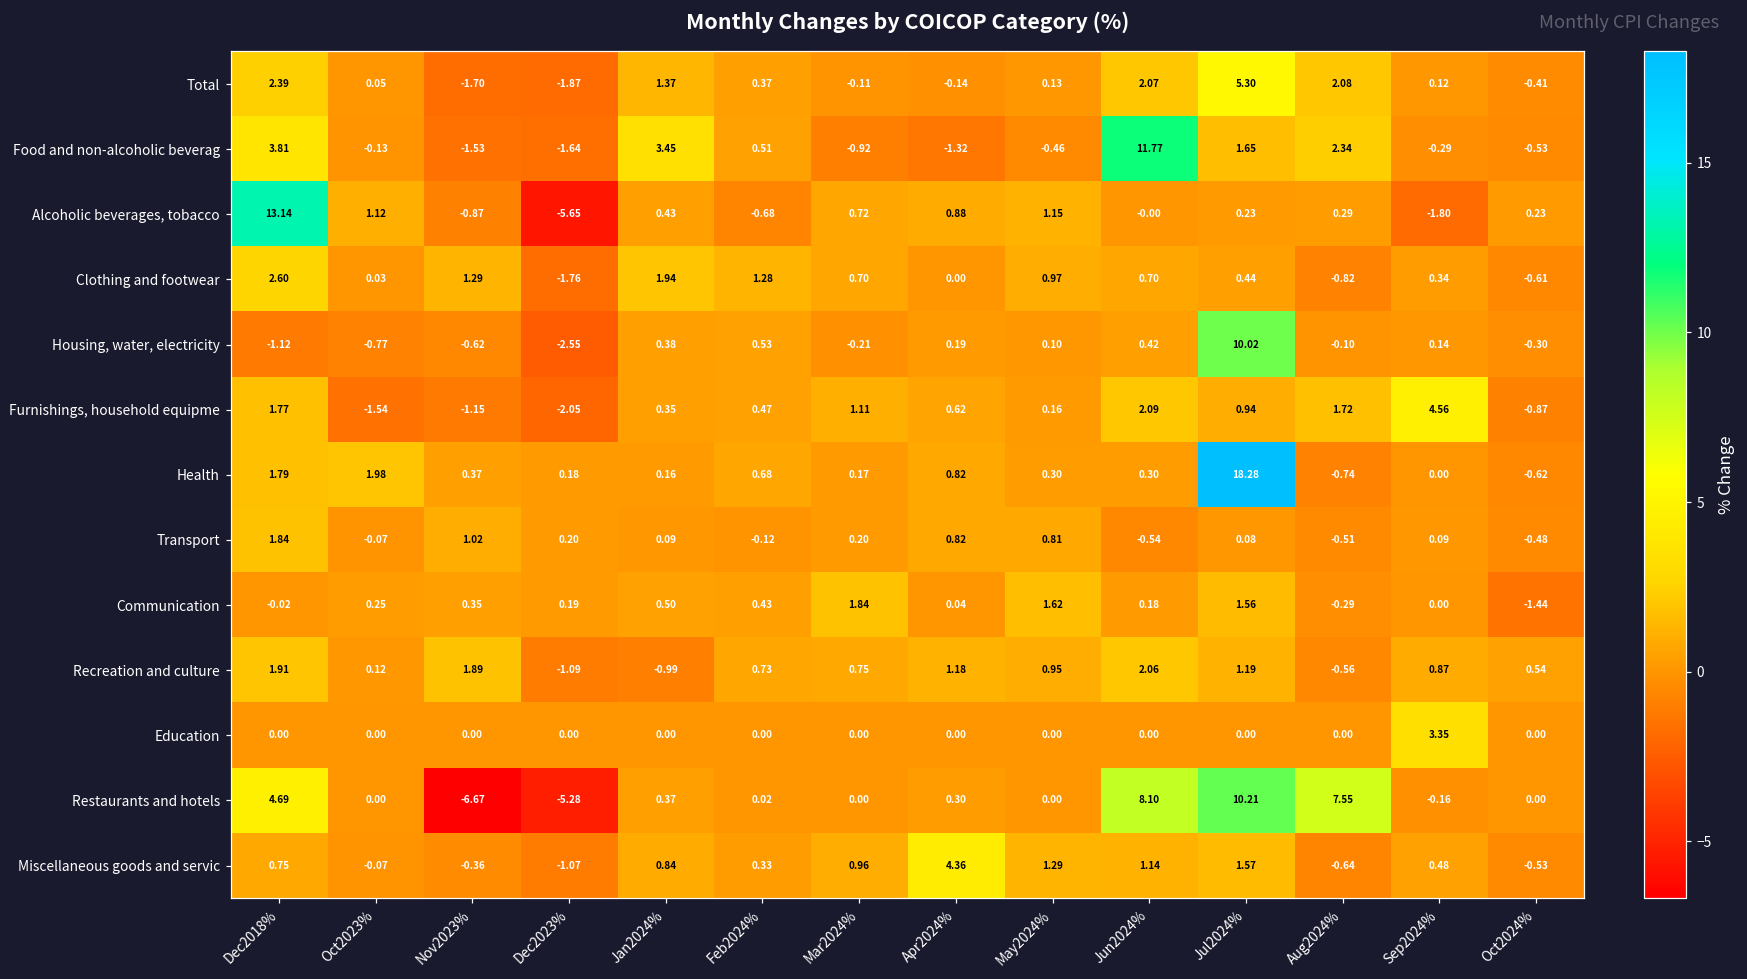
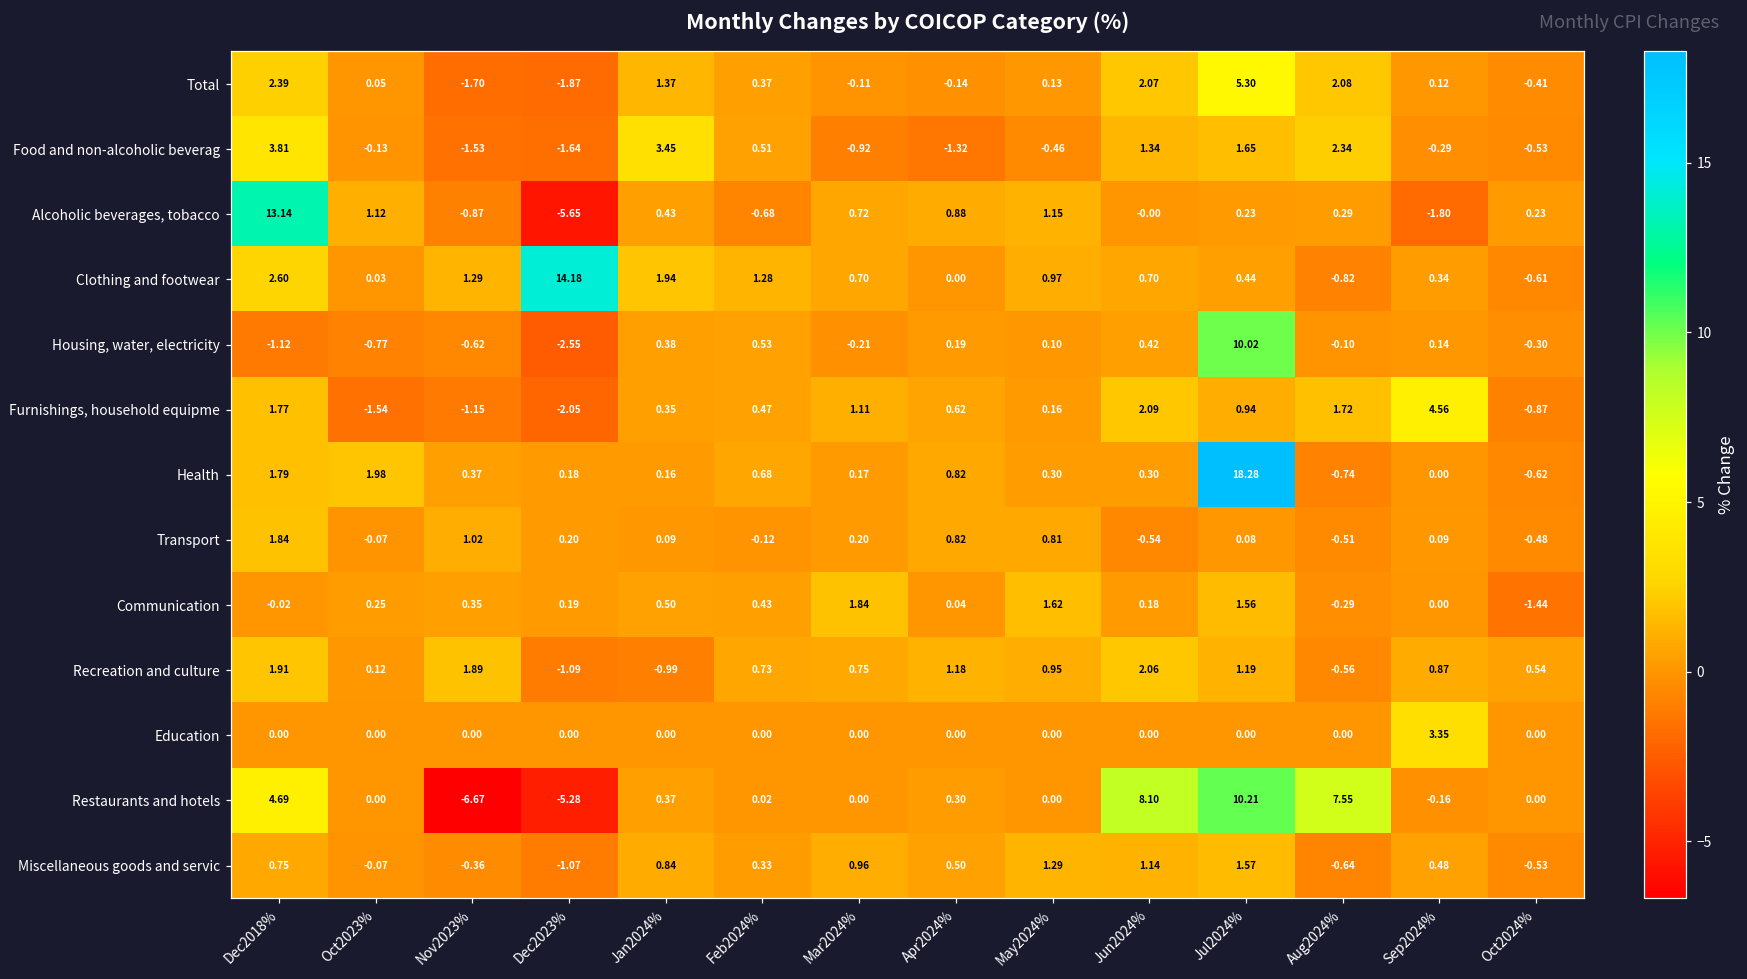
Food and non-alcoholic beverag, Jun2024%: 11.77 -> 1.34
Clothing and footwear, Dec2023%: -1.76 -> 14.18
Miscellaneous goods and servic, Apr2024%: 4.36 -> 0.50
